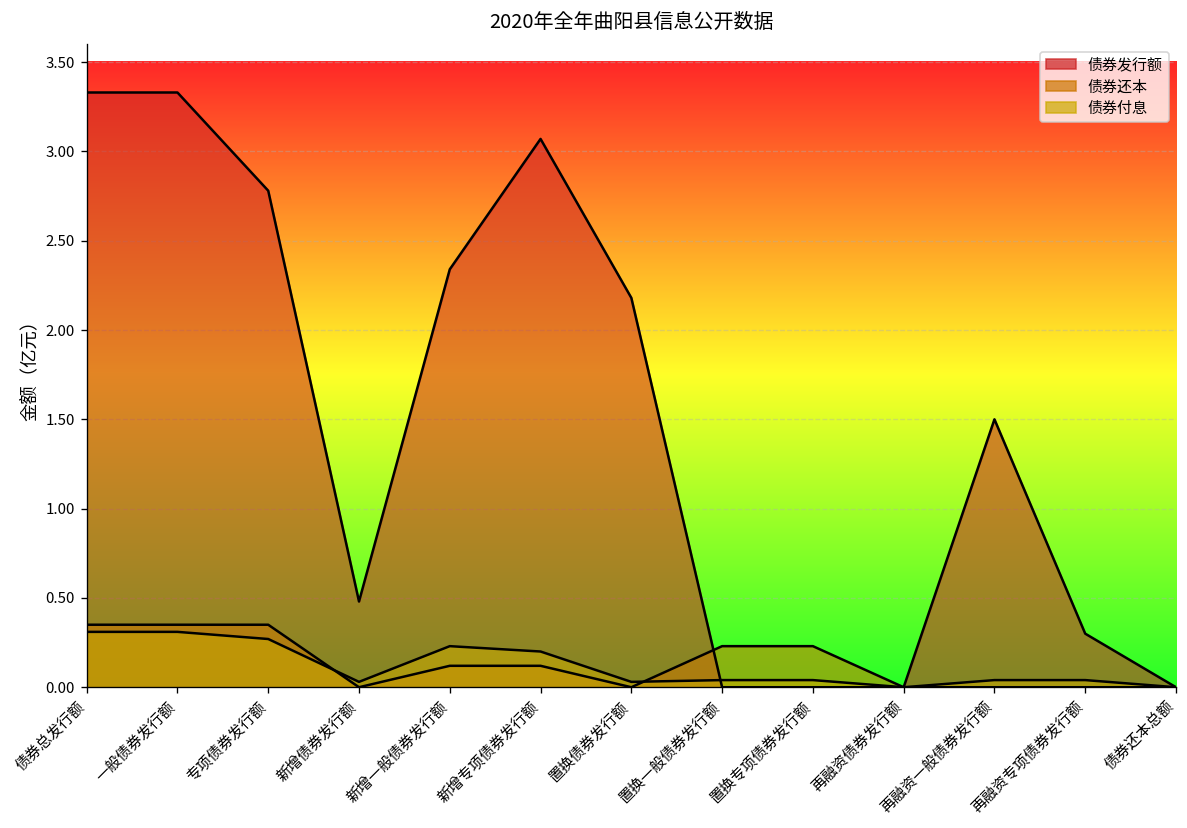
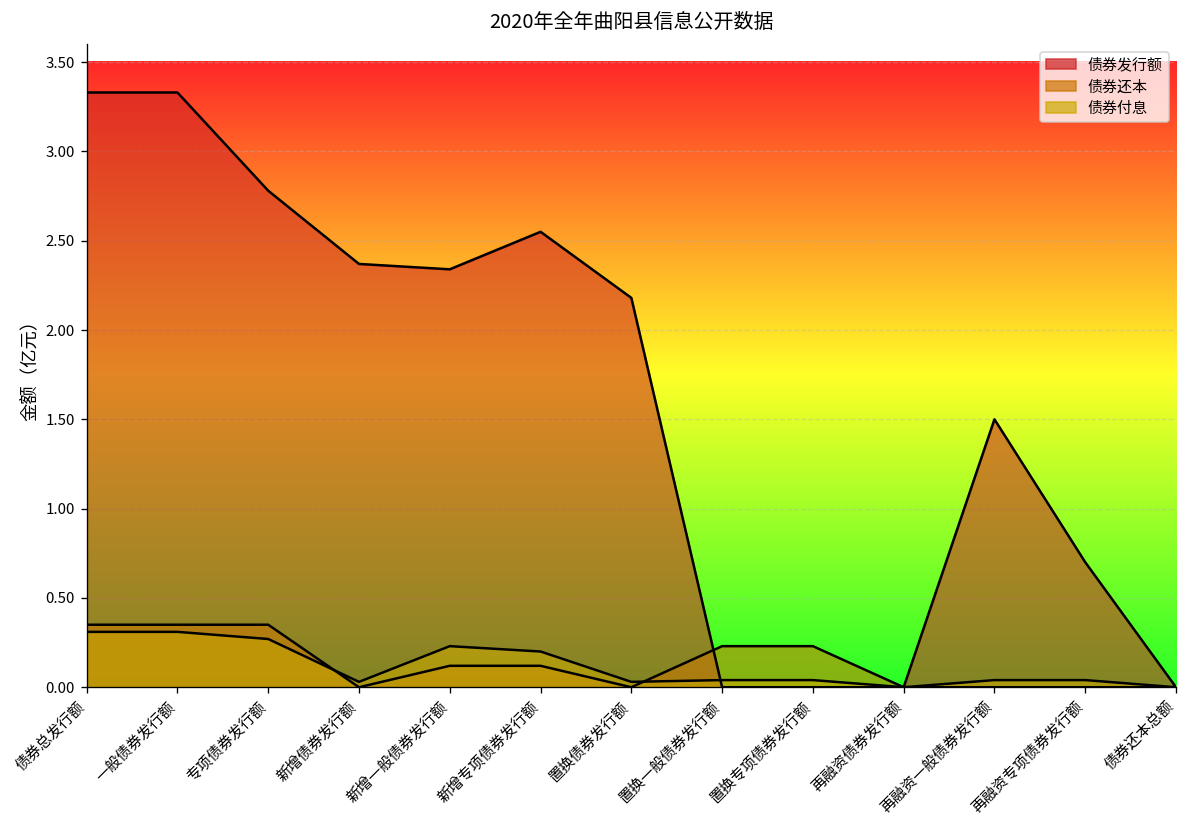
债券发行额, 新增债券发行额: 0.48 -> 2.37
债券发行额, 新增专项债券发行额: 3.07 -> 2.55
债券发行额, 再融资专项债券发行额: 0.3 -> 0.7
